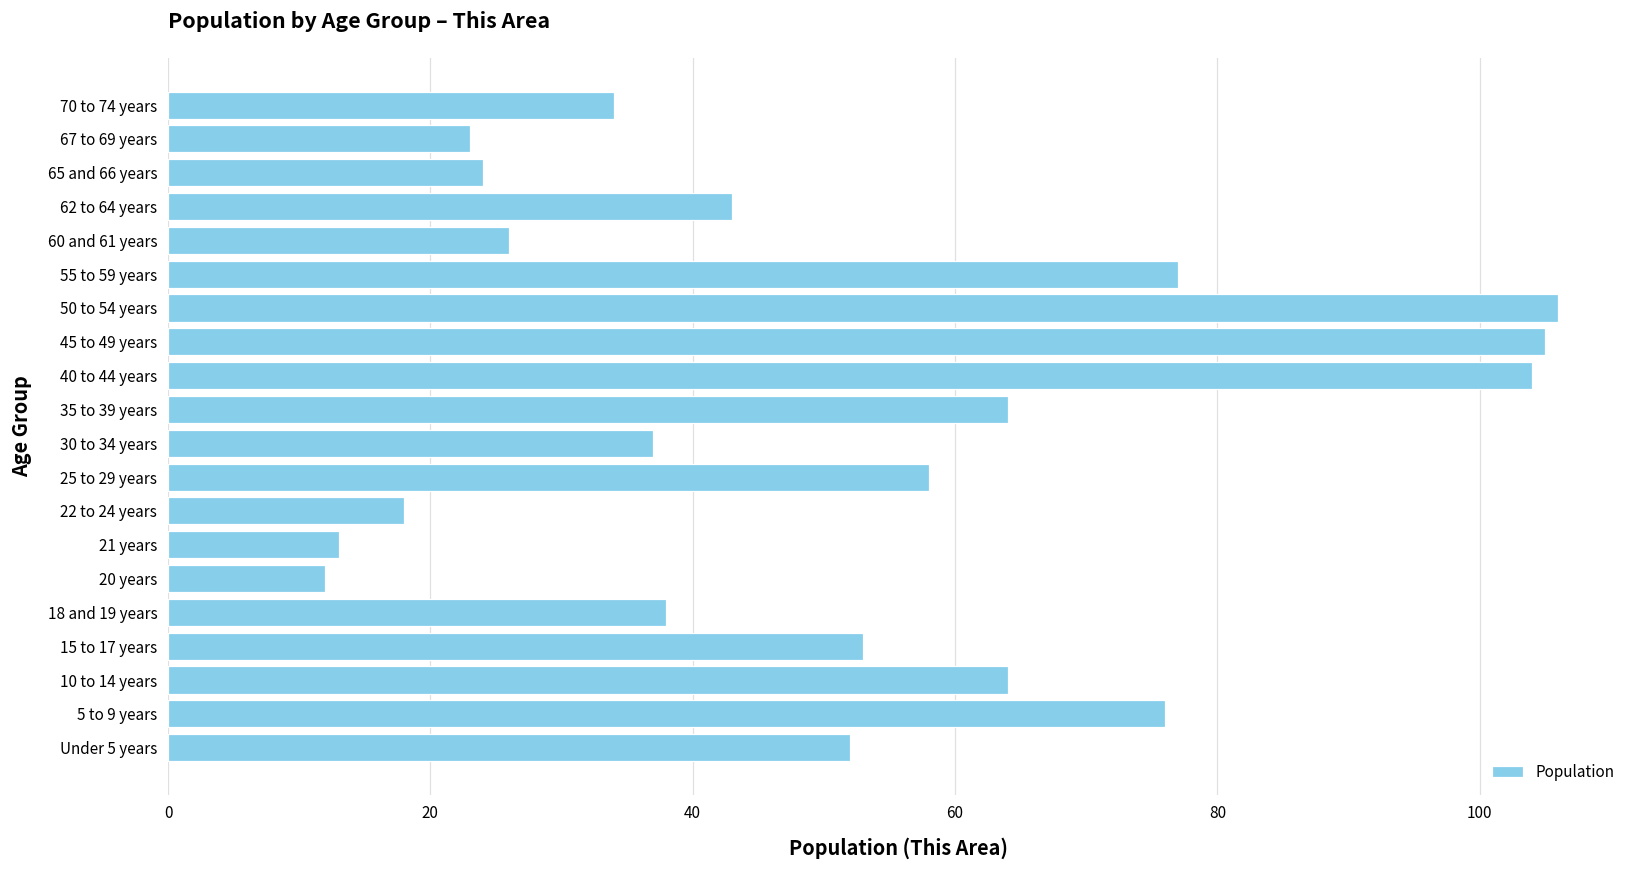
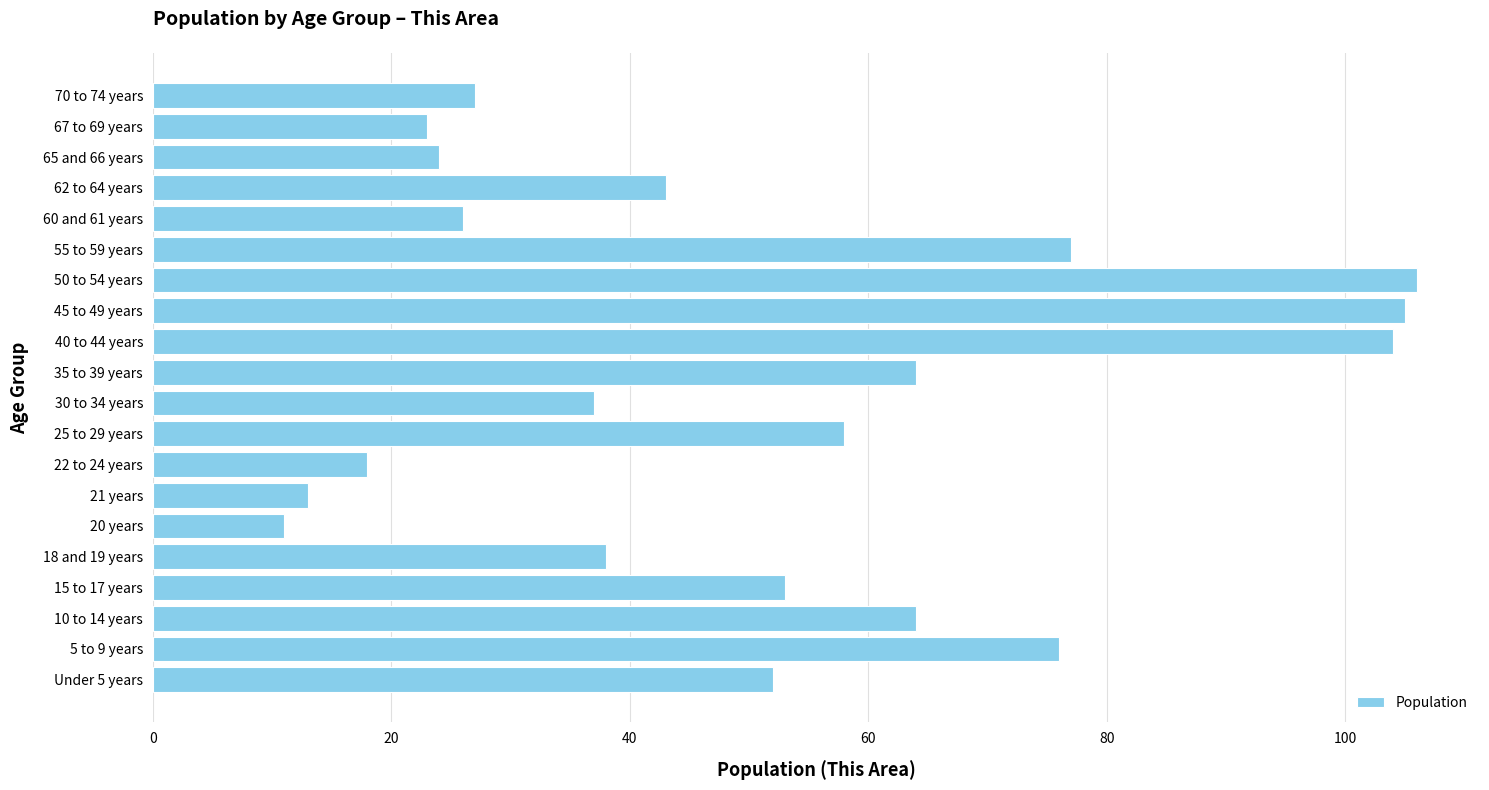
70 to 74 years: 34 -> 27
20 years: 12 -> 11
